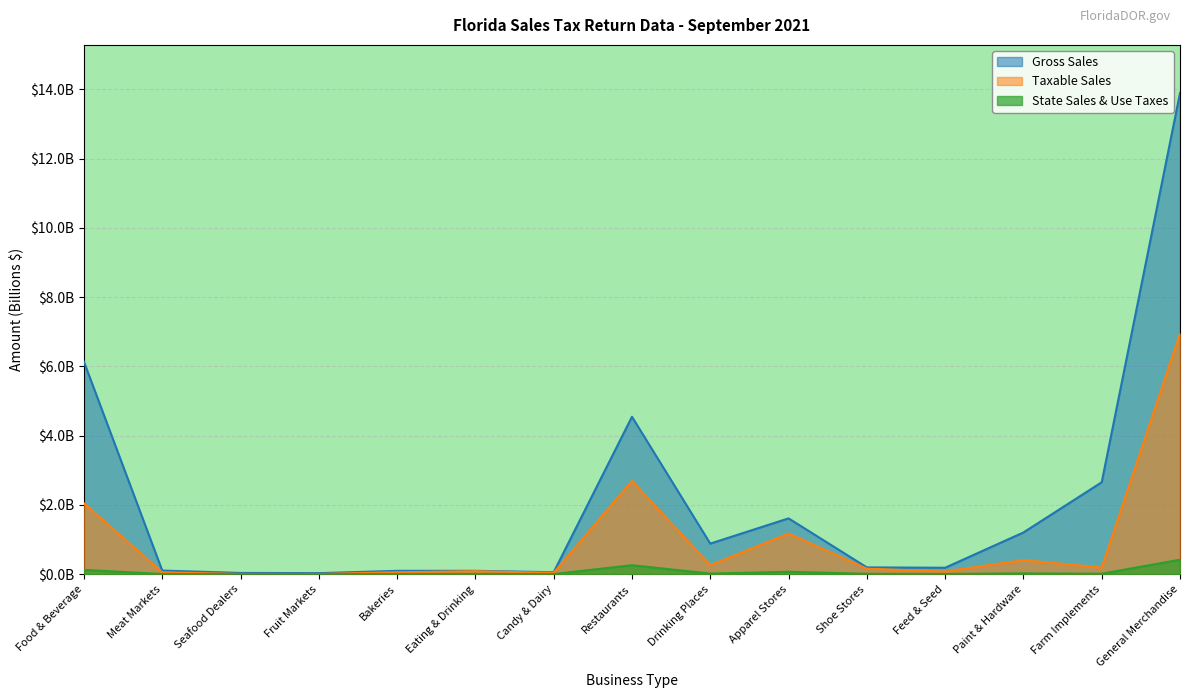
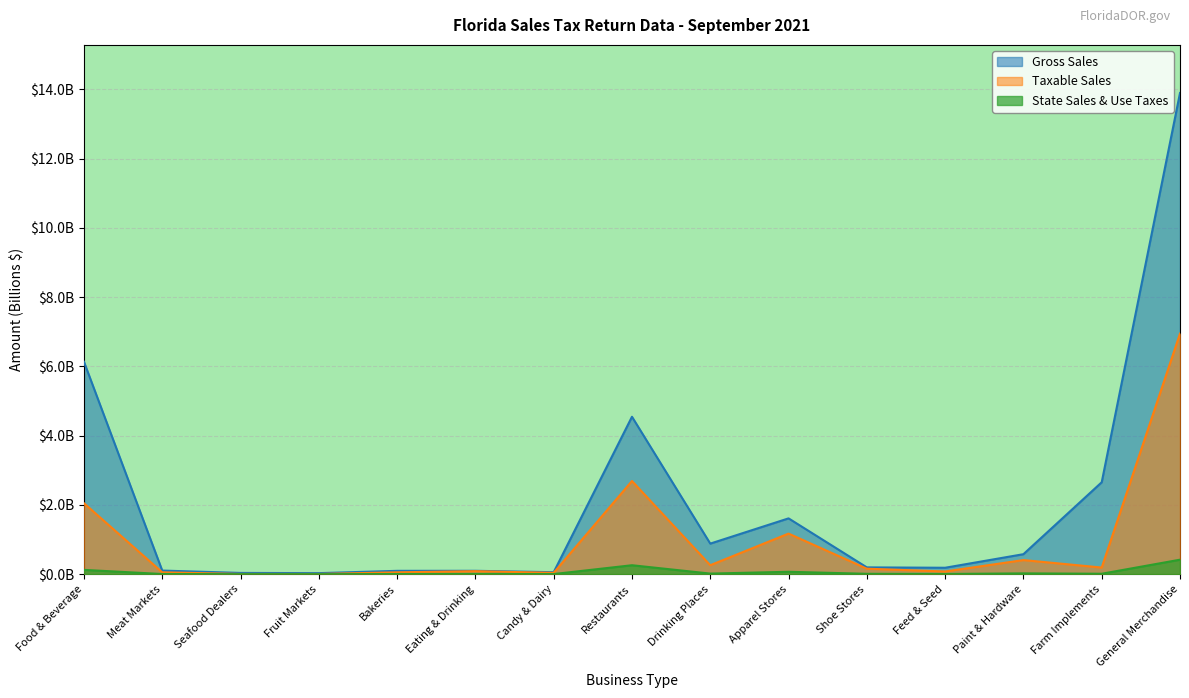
Gross Sales, Paint & Hardware: $1200000000 -> $600000000
